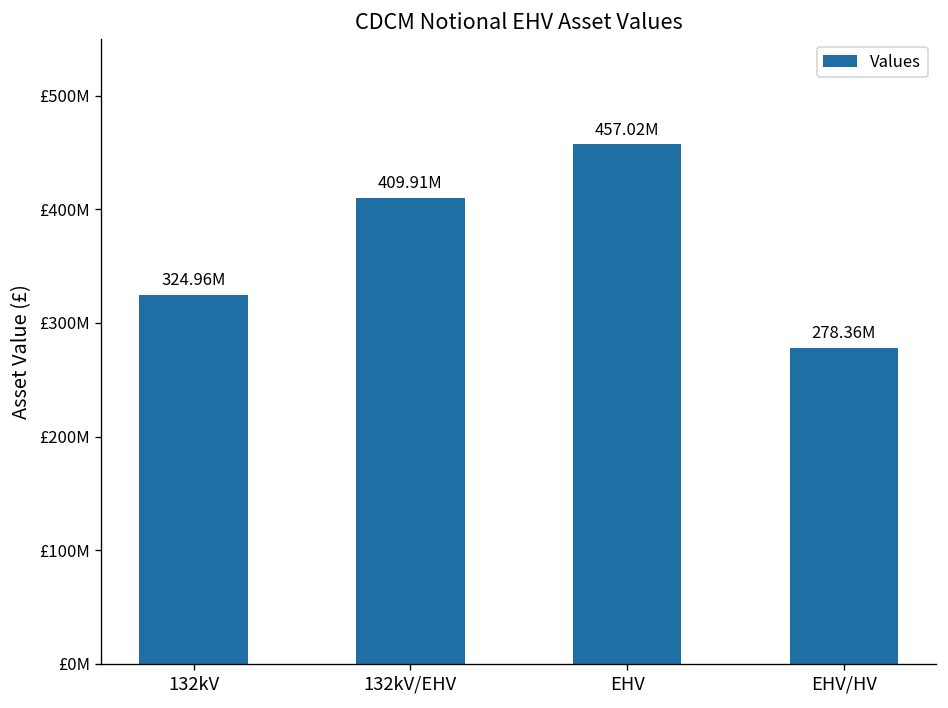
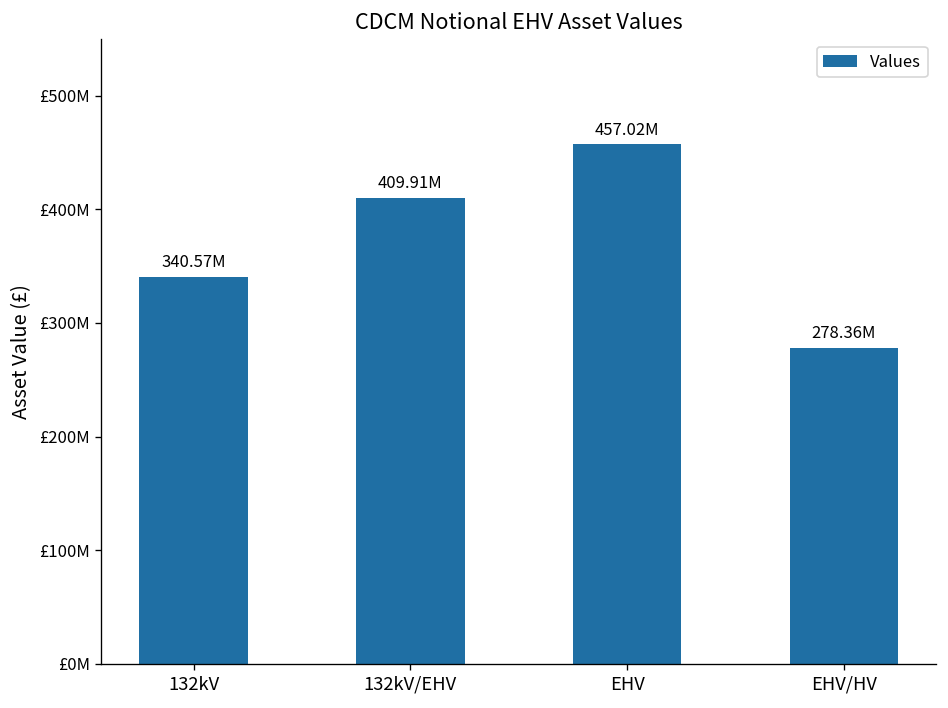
132kV: 324.96M -> 340.57M
